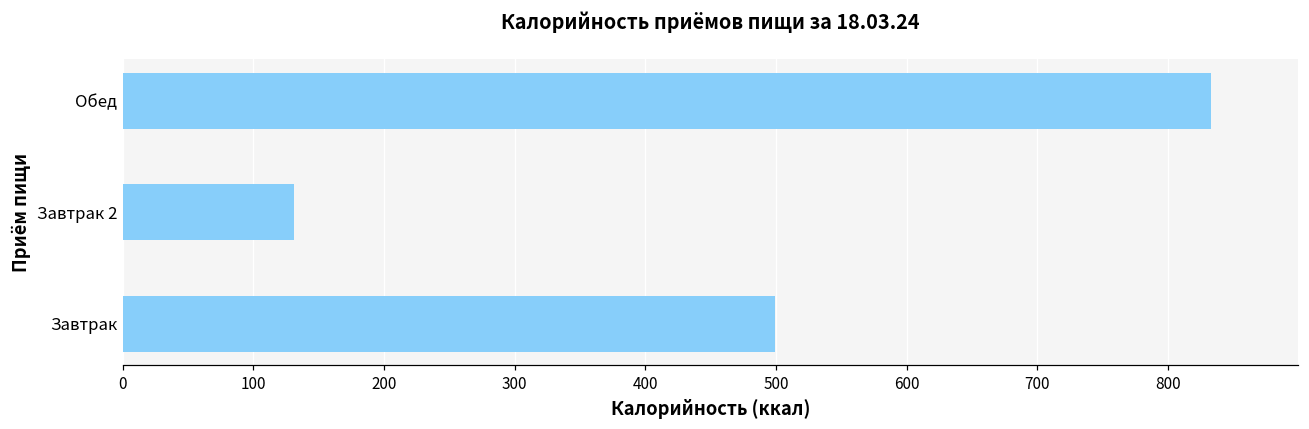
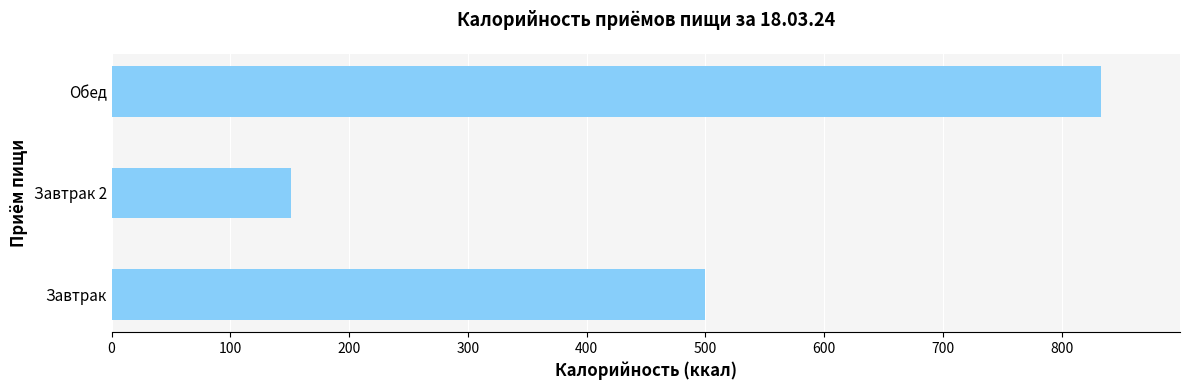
Завтрак 2: 131 -> 152
